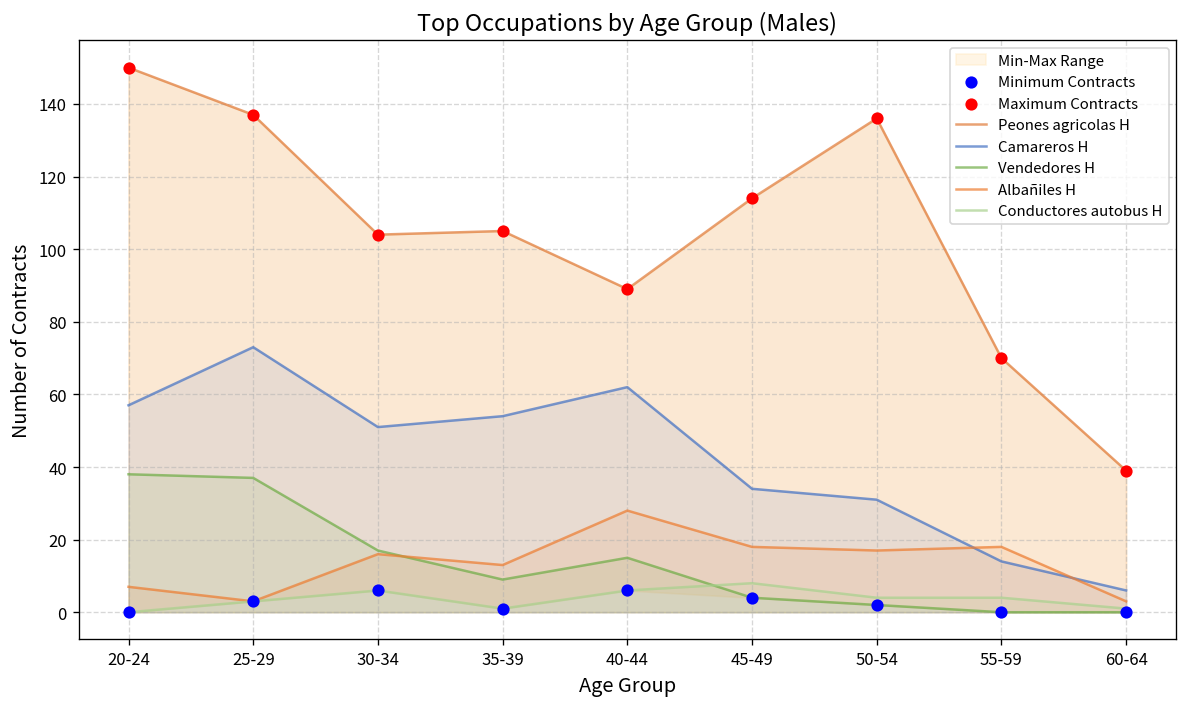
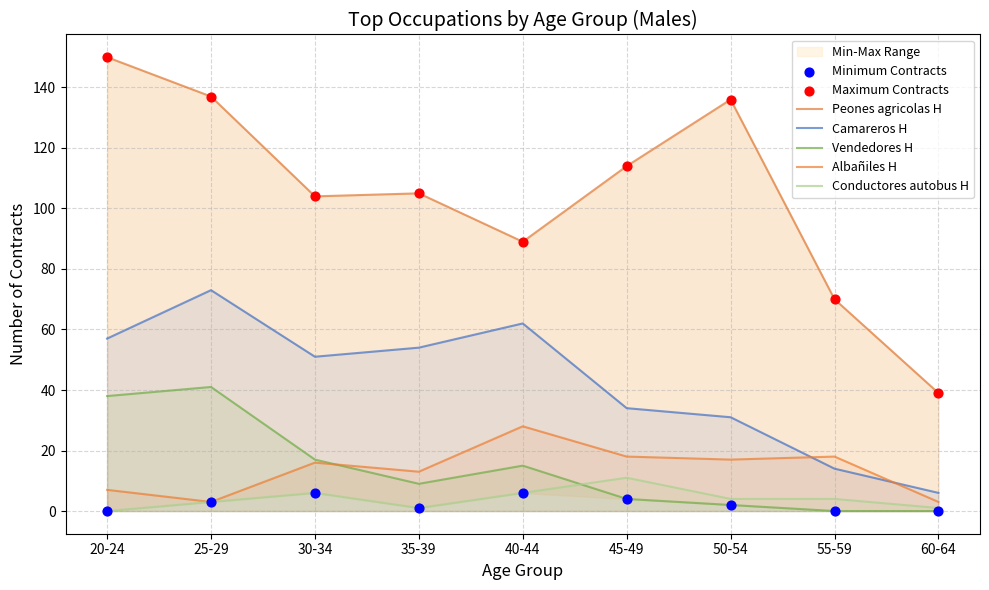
Vendedores H, 25-29: 37 -> 41
Conductores autobus H, 45-49: 8 -> 11
